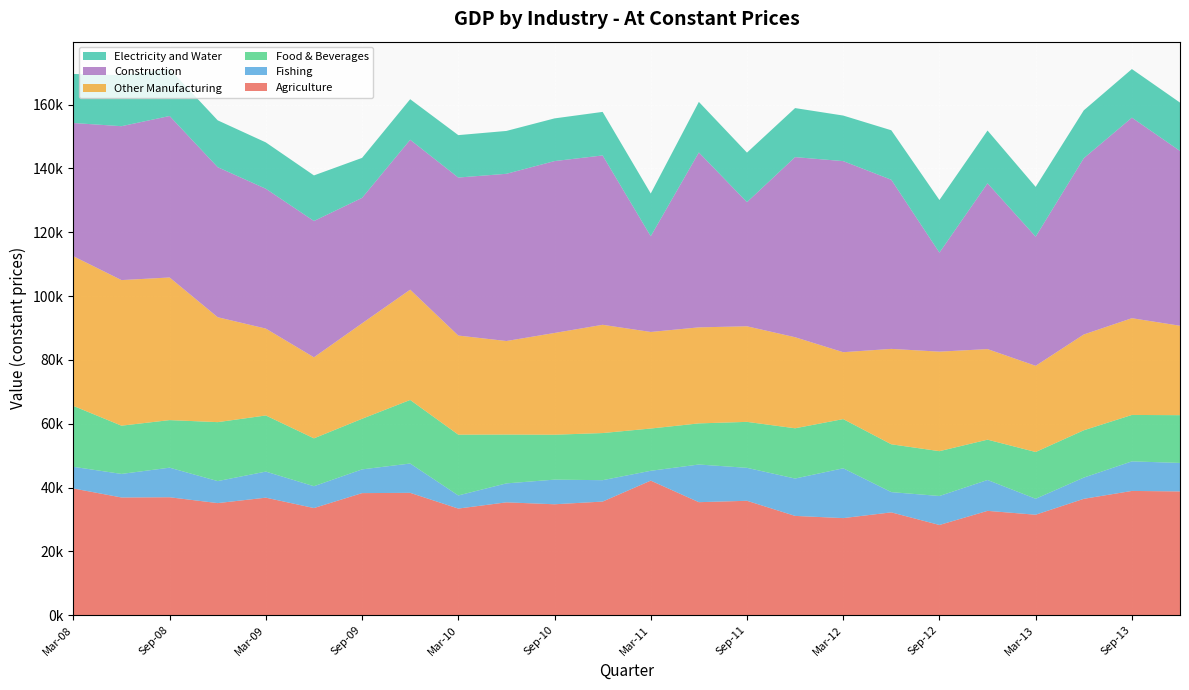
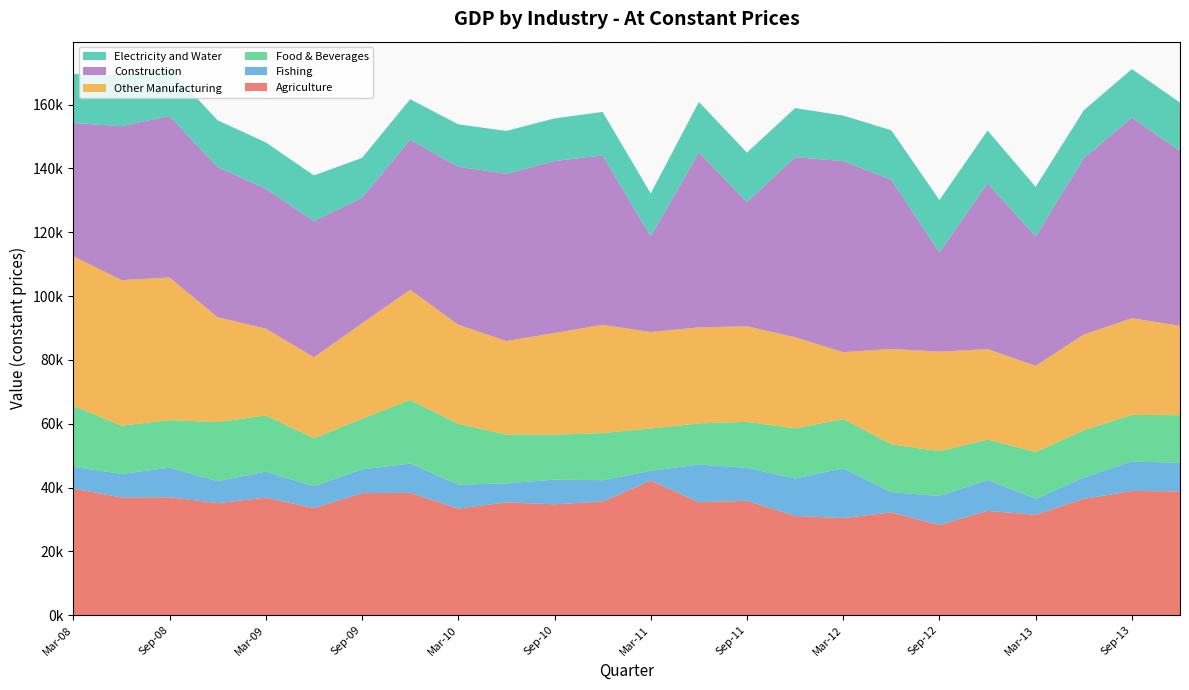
Fishing, Mar-10: 4000 -> 7000
